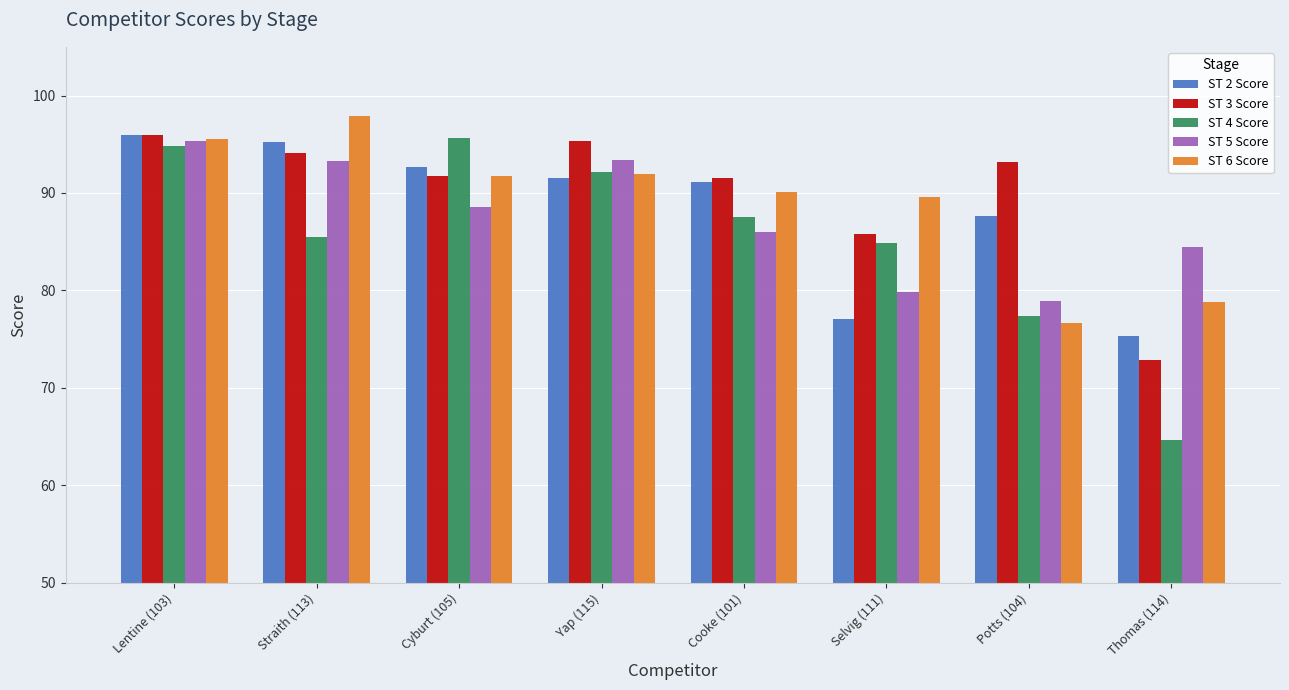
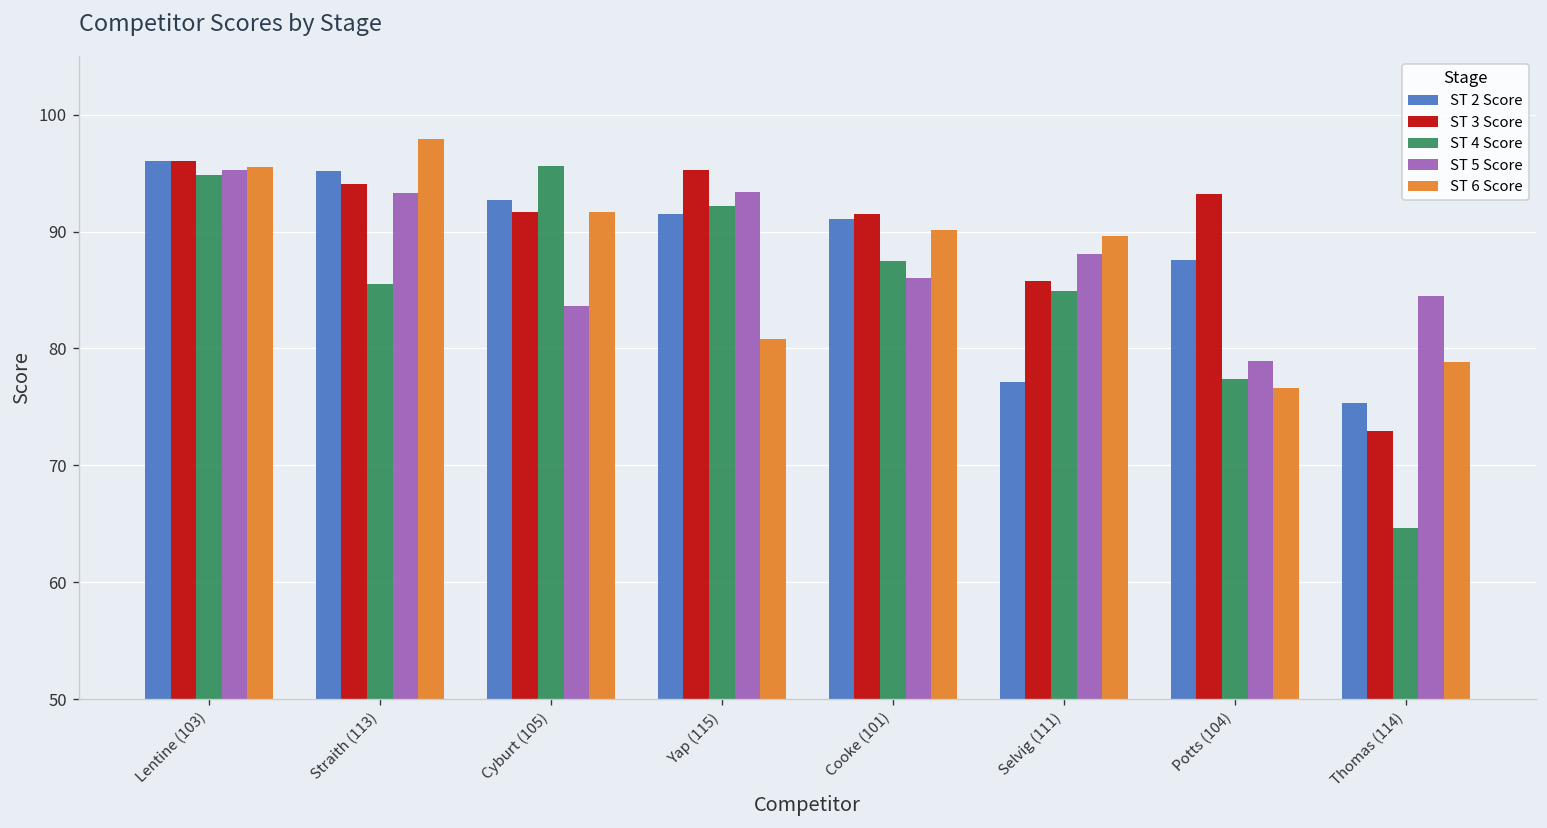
ST 5 Score, Cyburt (105): 89 -> 84
ST 6 Score, Yap (115): 92 -> 81
ST 5 Score, Selvig (111): 80 -> 88
